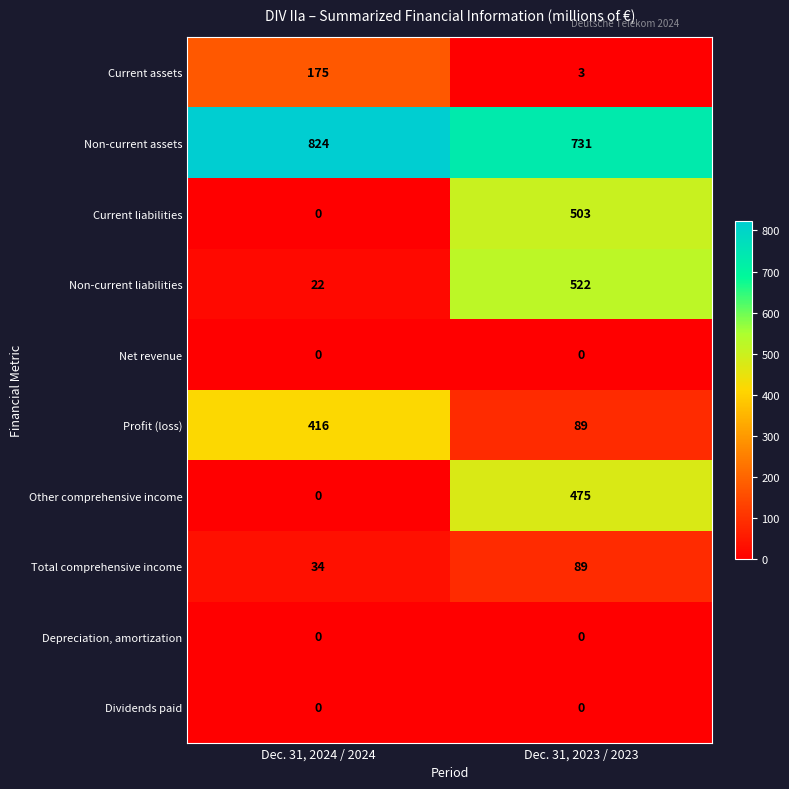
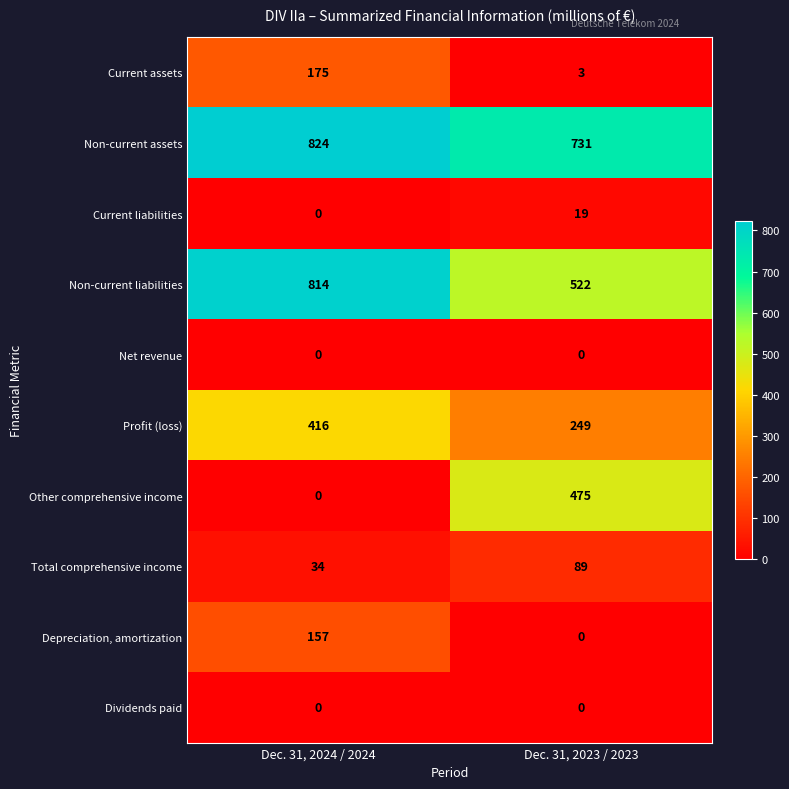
Current liabilities, Dec. 31, 2023 / 2023: 503 -> 19
Non-current liabilities, Dec. 31, 2024 / 2024: 22 -> 814
Profit (loss), Dec. 31, 2023 / 2023: 89 -> 249
Depreciation, amortization, Dec. 31, 2024 / 2024: 0 -> 157
